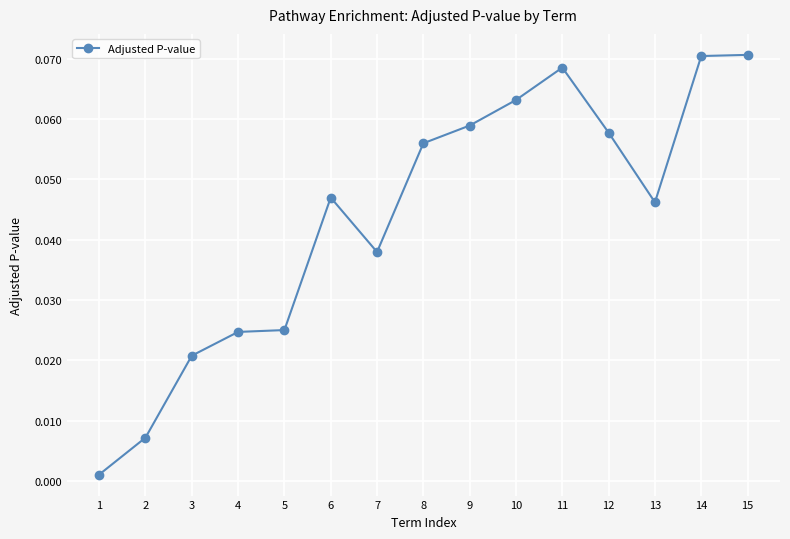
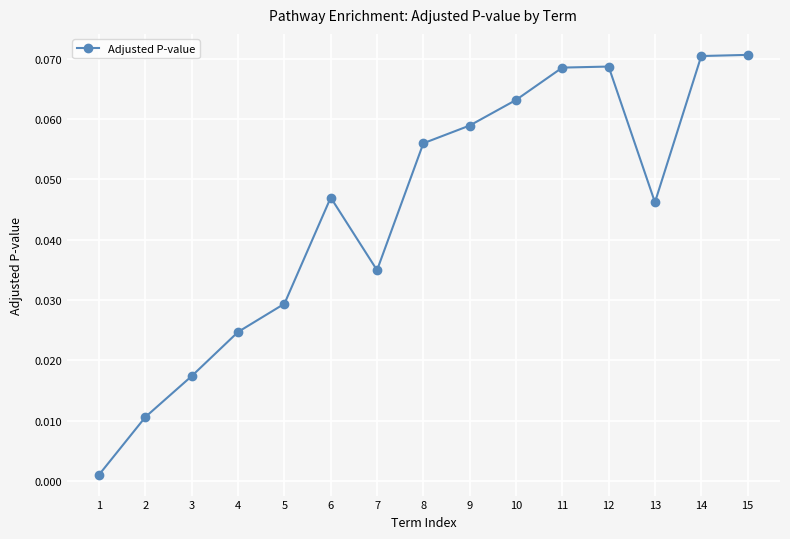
2: 0.007 -> 0.011
3: 0.021 -> 0.017
5: 0.025 -> 0.029
7: 0.038 -> 0.035
12: 0.058 -> 0.069
